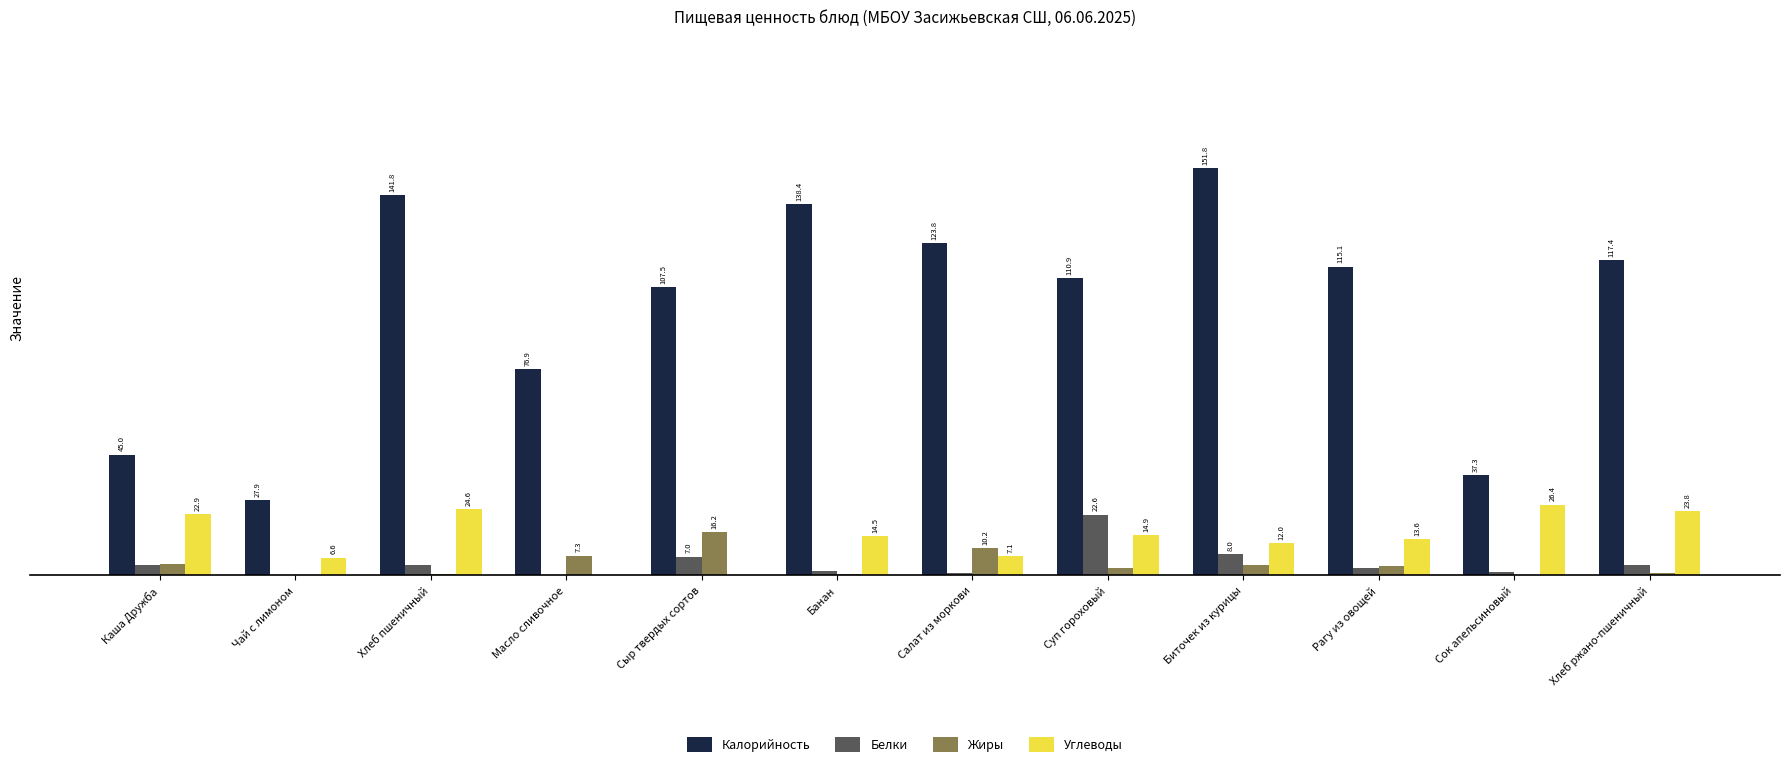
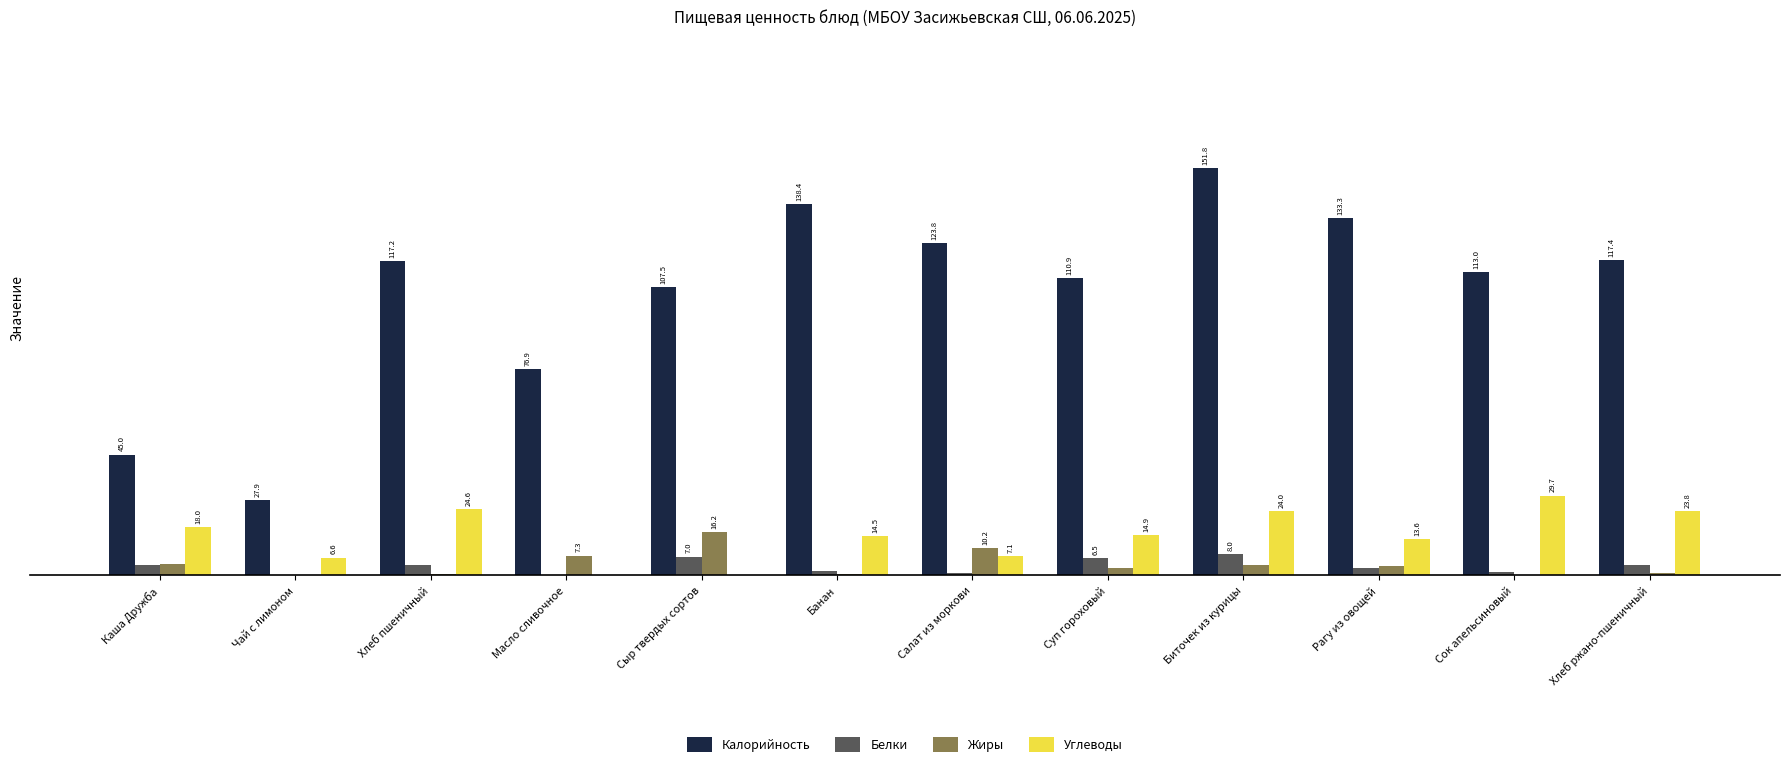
Углеводы, Каша Дружба: 22.9 -> 18.0
Калорийность, Хлеб пшеничный: 141.8 -> 117.2
Белки, Суп гороховый: 22.6 -> 6.5
Углеводы, Биточек из курицы: 12.0 -> 24.0
Калорийность, Рагу из овощей: 115.1 -> 133.3
Калорийность, Сок апельсиновый: 37.3 -> 113.0
Углеводы, Сок апельсиновый: 26.4 -> 29.7
